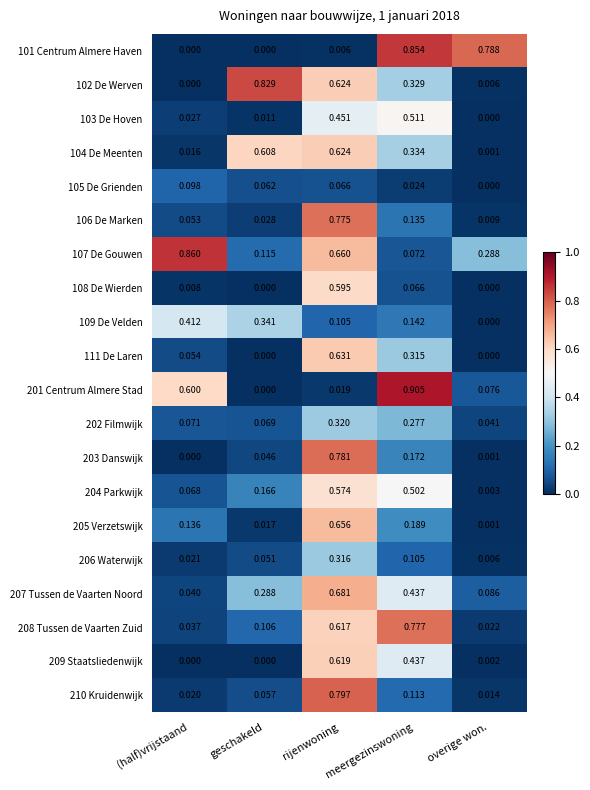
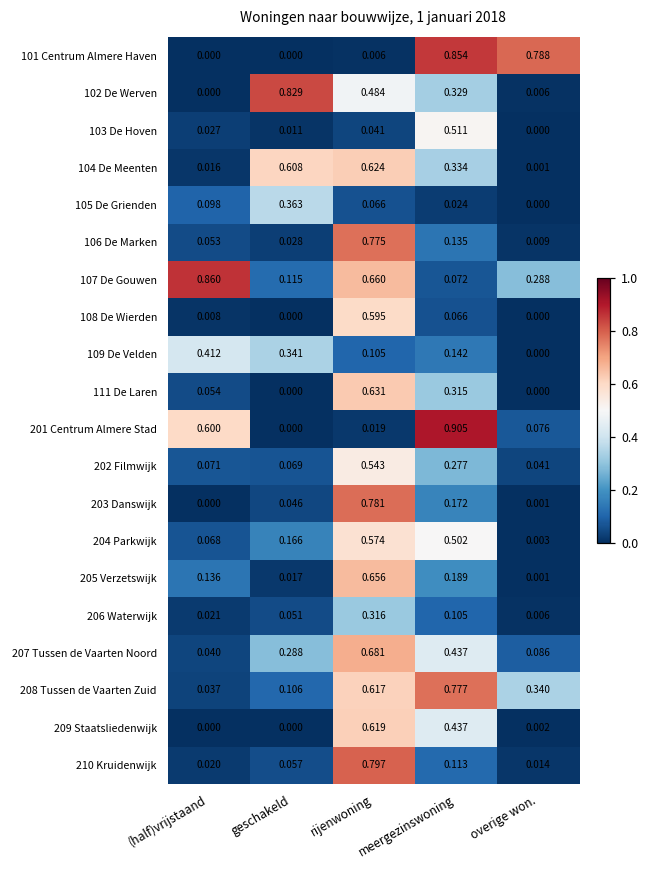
102 De Werven, rijenwoning: 0.624 -> 0.484
103 De Hoven, rijenwoning: 0.451 -> 0.041
105 De Grienden, geschakeld: 0.062 -> 0.363
202 Filmwijk, rijenwoning: 0.320 -> 0.543
208 Tussen de Vaarten Zuid, overige won.: 0.022 -> 0.340
